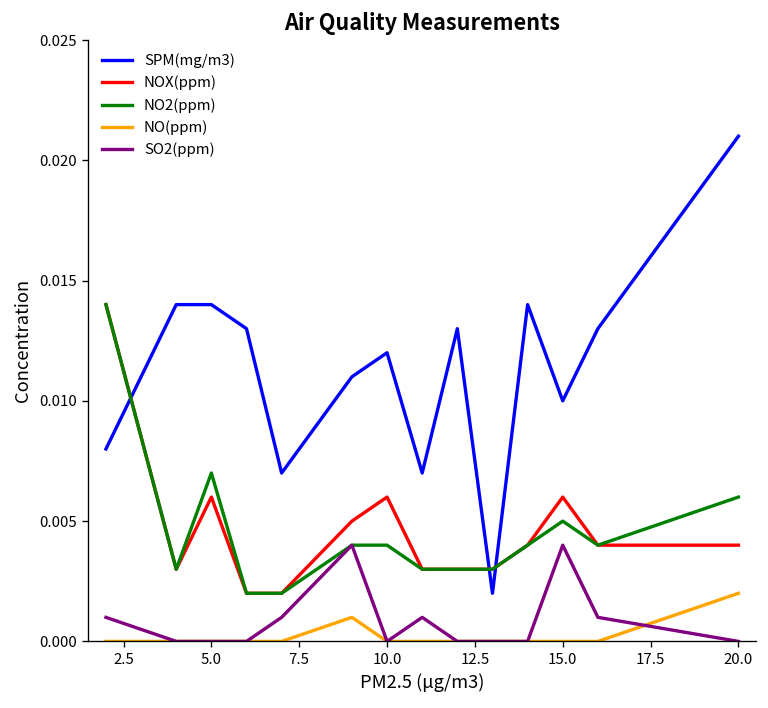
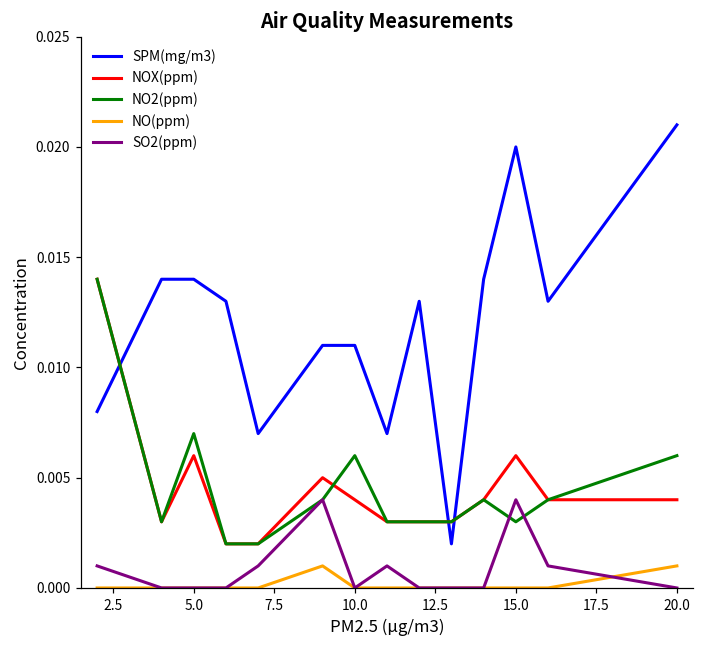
SPM(mg/m3), 10.0: 0.012 -> 0.011
NOX(ppm), 10.0: 0.006 -> 0.004
NO2(ppm), 10.0: 0.004 -> 0.006
SPM(mg/m3), 15.0: 0.01 -> 0.02
NO2(ppm), 15.0: 0.005 -> 0.003
NO(ppm), 20.0: 0.002 -> 0.001
